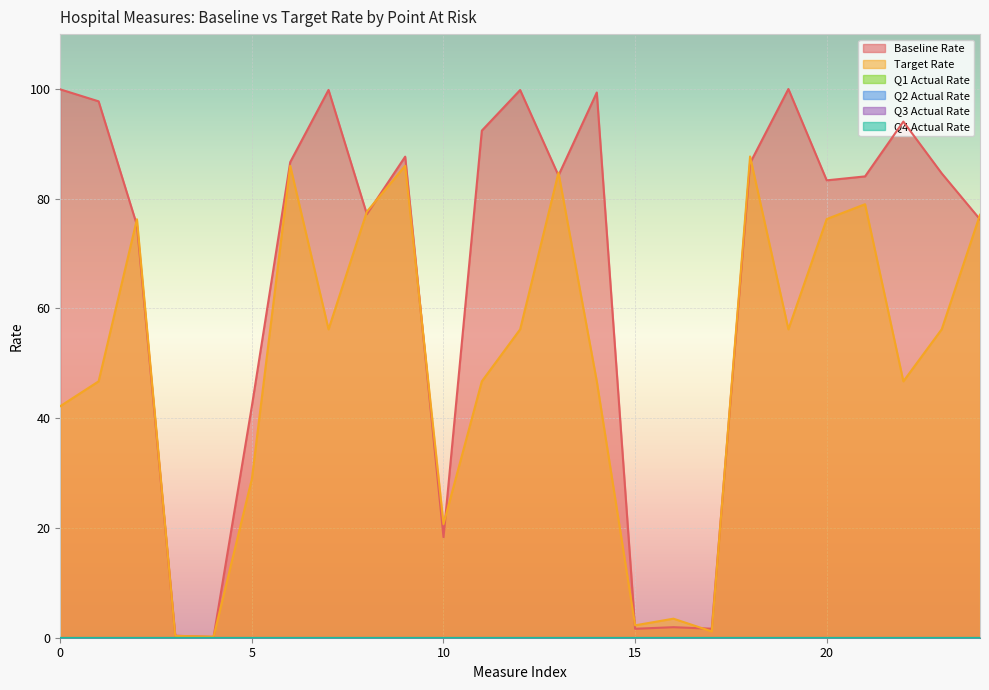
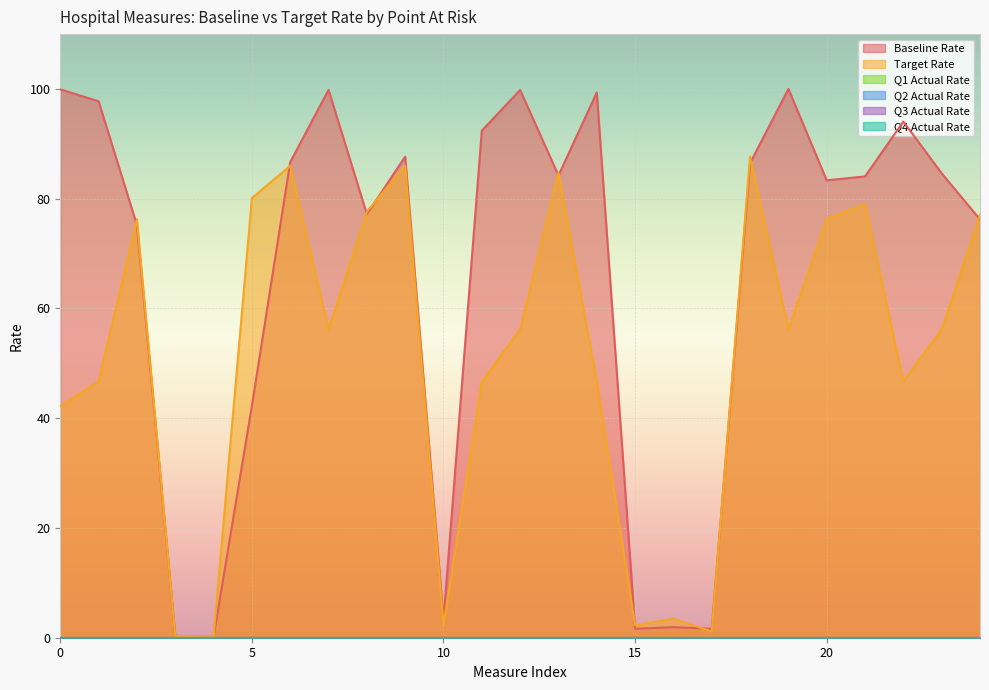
Target Rate, 5: 29 -> 80
Baseline Rate, 10: 18 -> 3
Target Rate, 10: 21 -> 2
